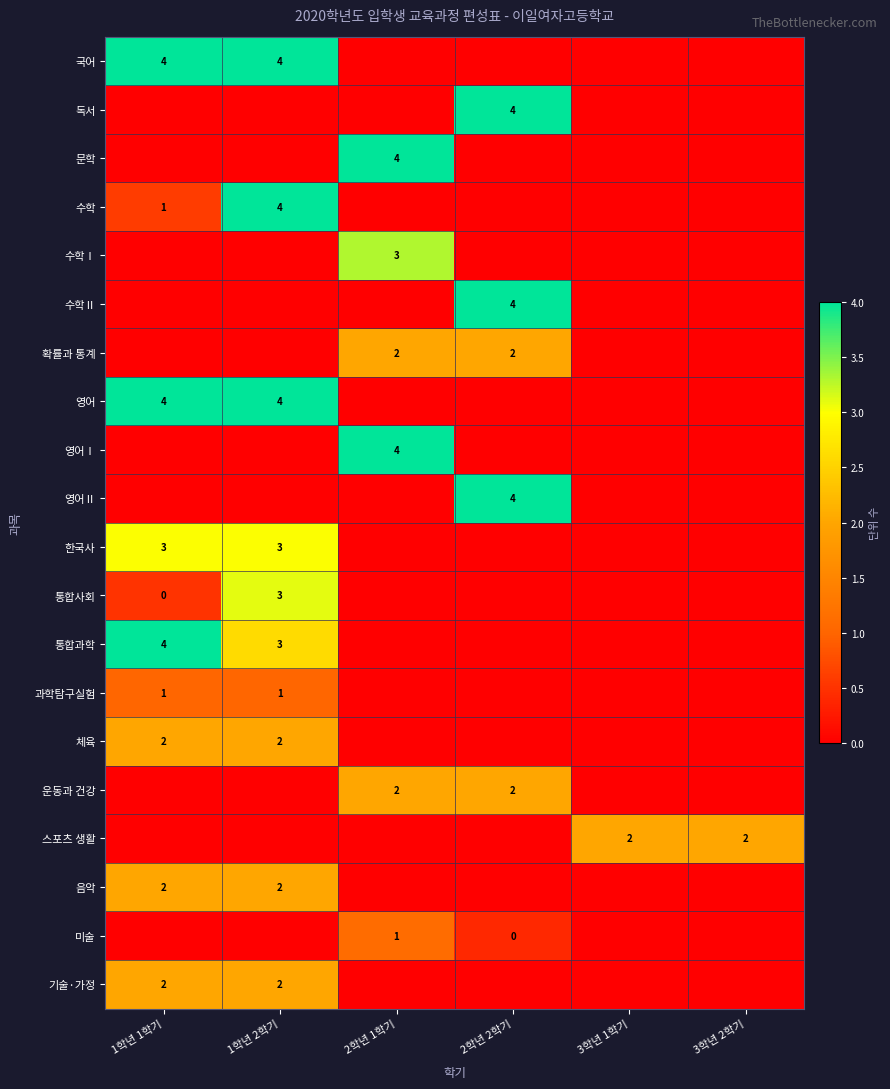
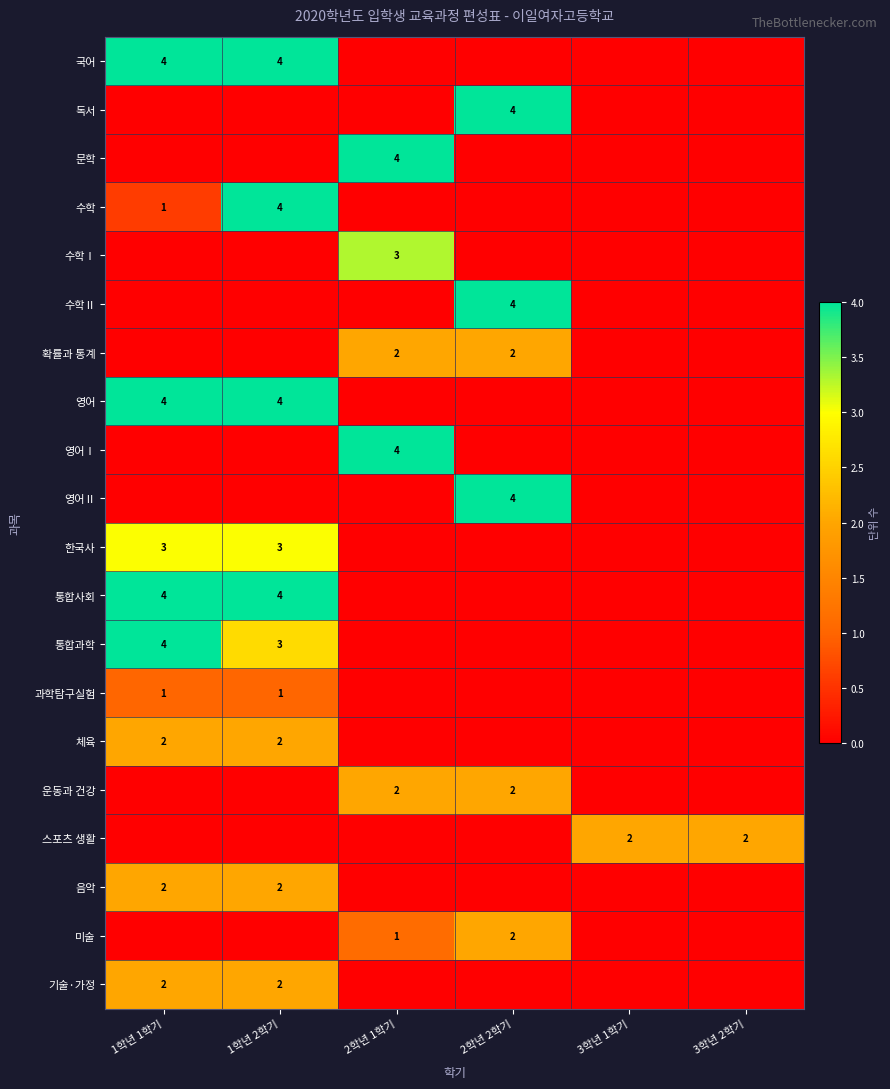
통합사회, 1학년 1학기: 0 -> 4
통합사회, 1학년 2학기: 3 -> 4
미술, 2학년 2학기: 0 -> 2
